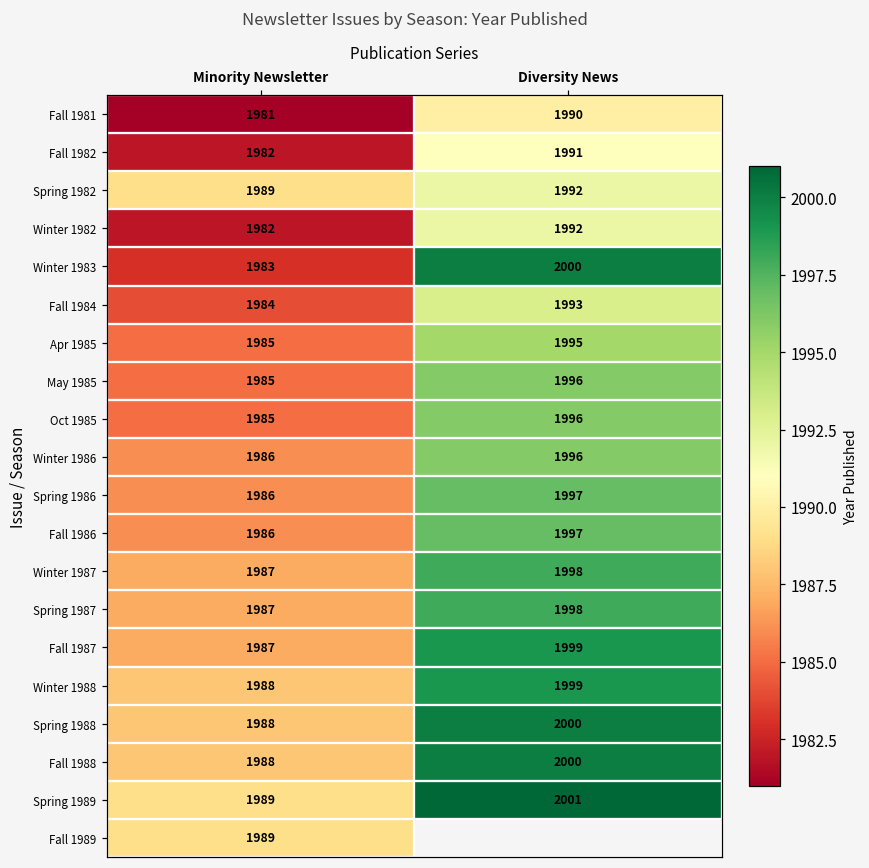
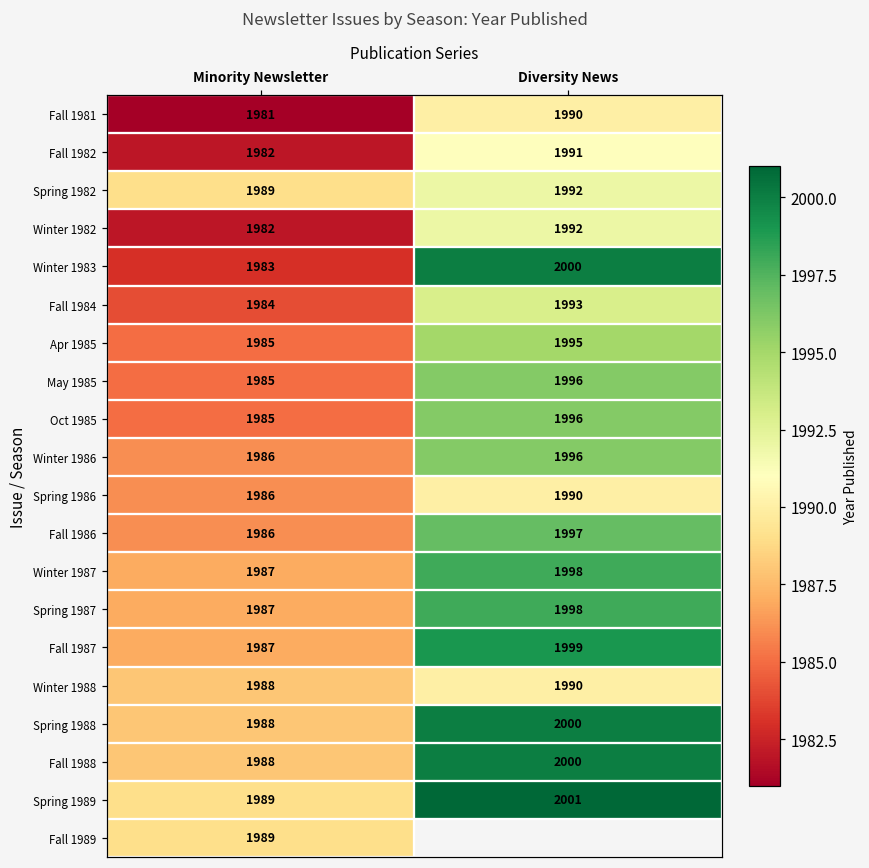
Spring 1986, Diversity News: 1997 -> 1990
Winter 1988, Diversity News: 1999 -> 1990
